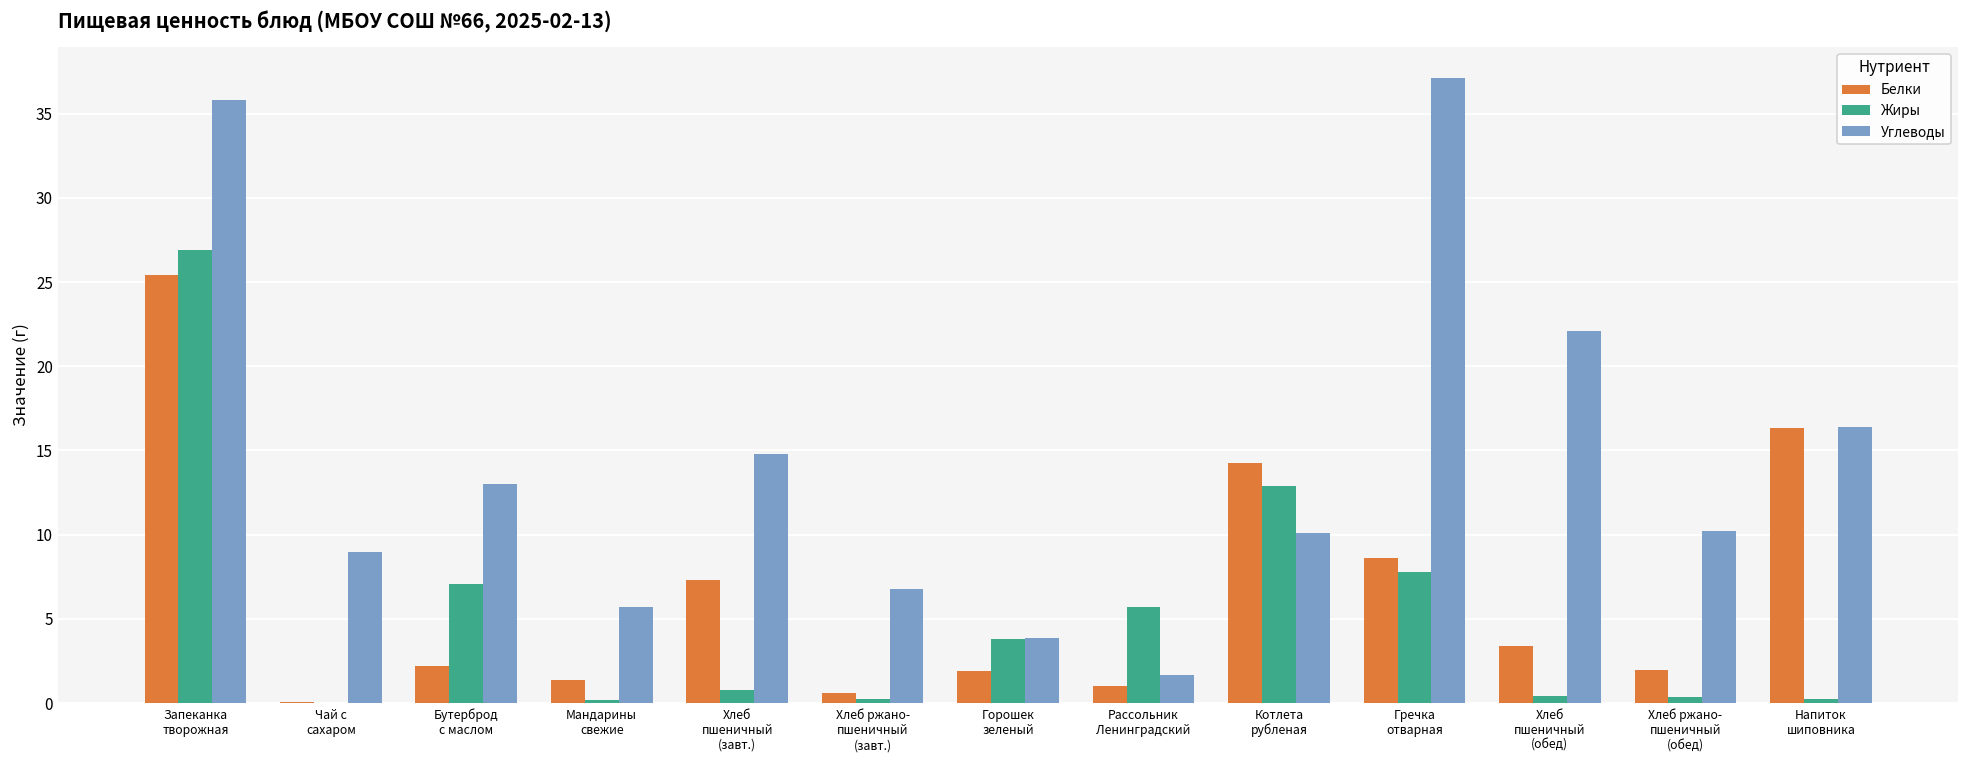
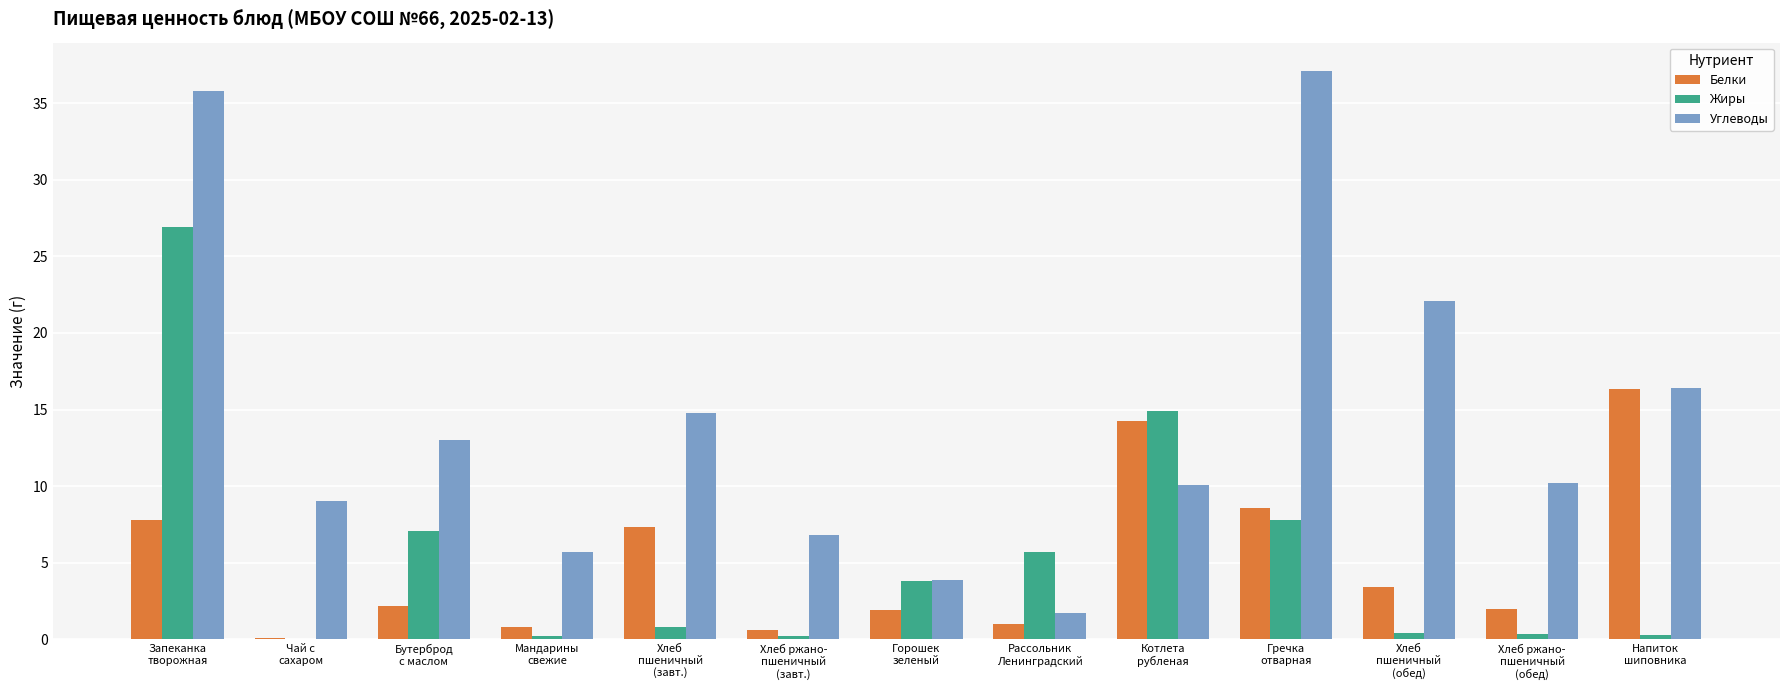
Белки, Запеканка творожная: 25.4 -> 7.8
Белки, Мандарины свежие: 1.4 -> 0.8
Жиры, Котлета рубленая: 12.9 -> 14.9
